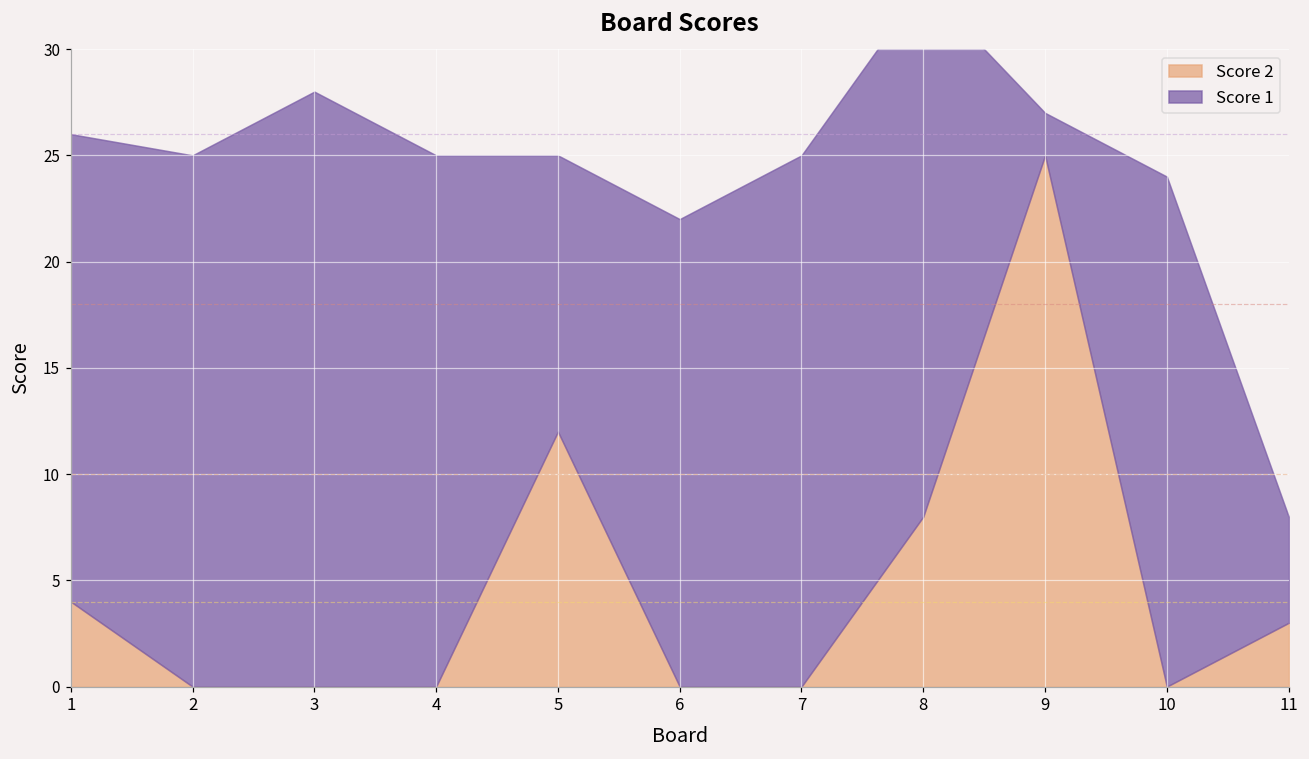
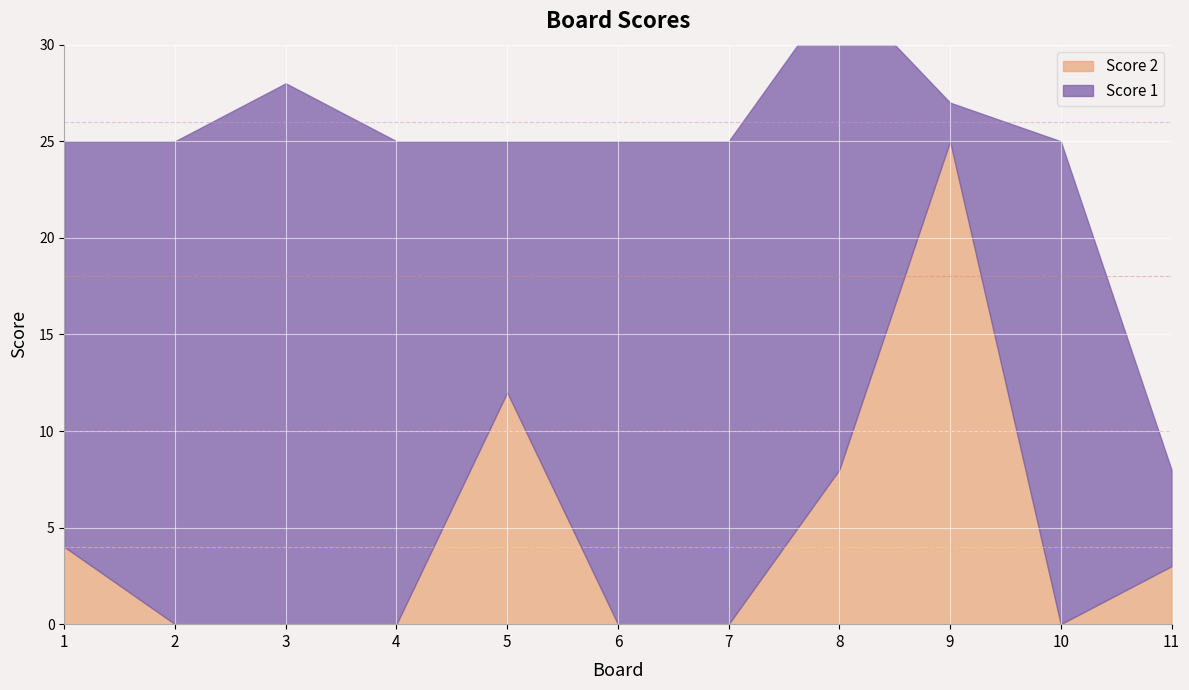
Score 1, 1: 22 -> 21
Score 1, 6: 22 -> 25
Score 1, 10: 24 -> 25
